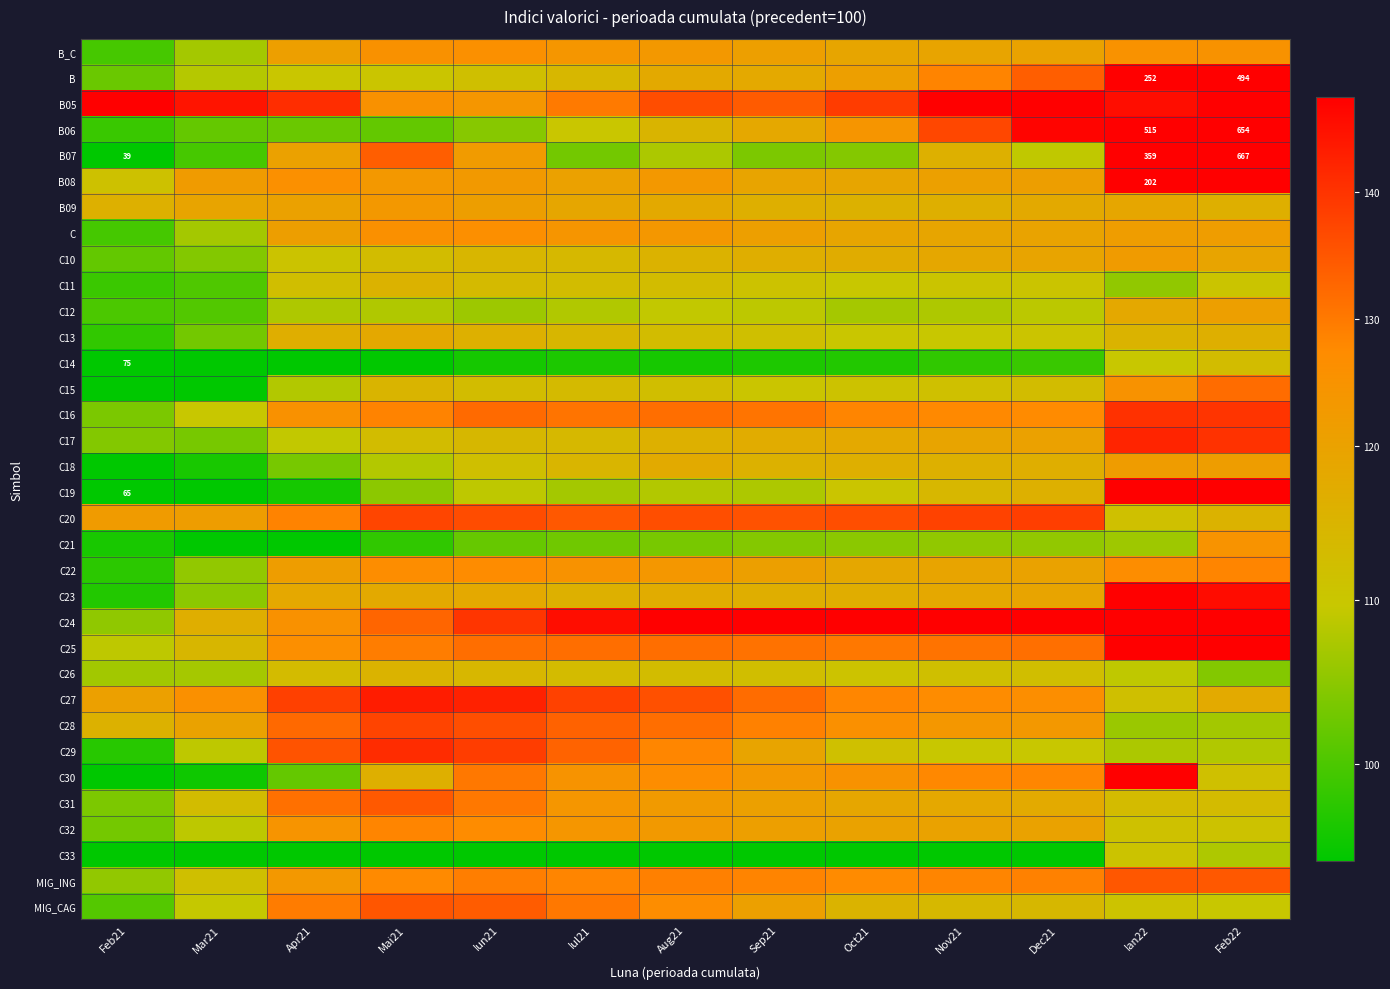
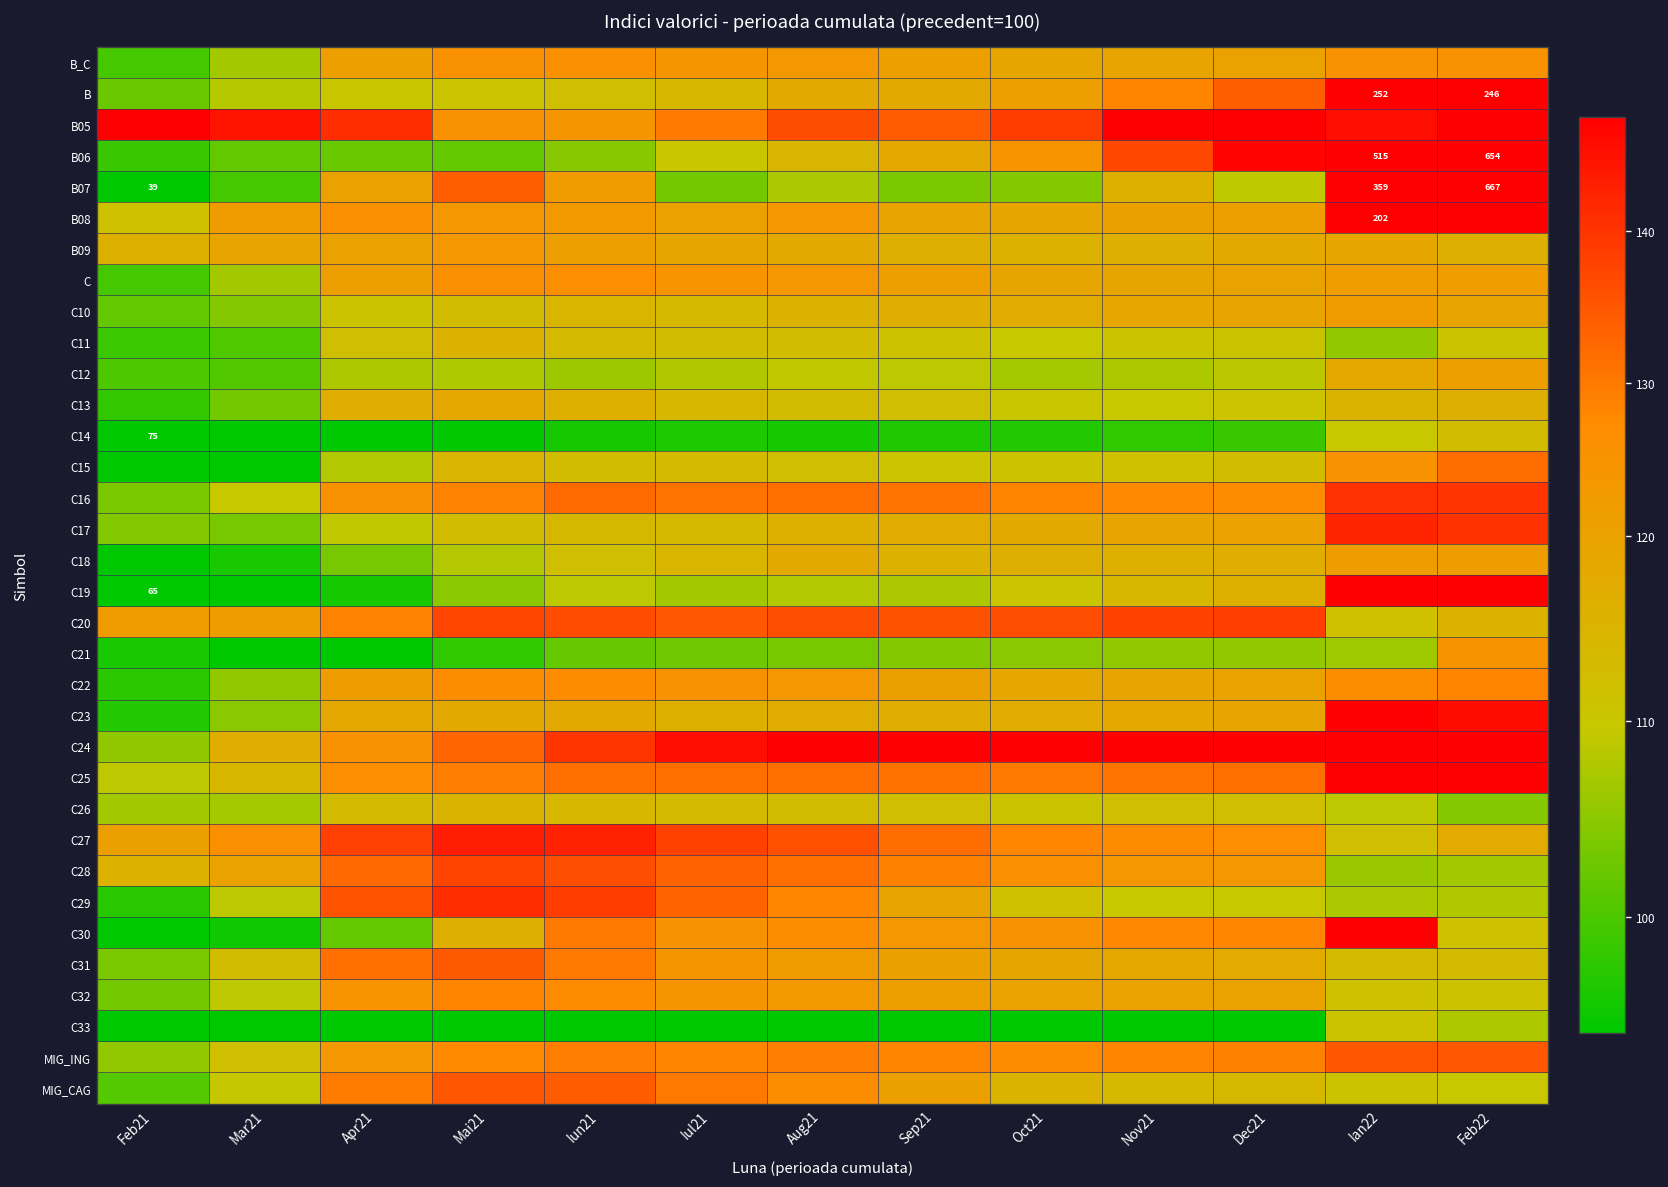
B, Feb22: 494 -> 246
